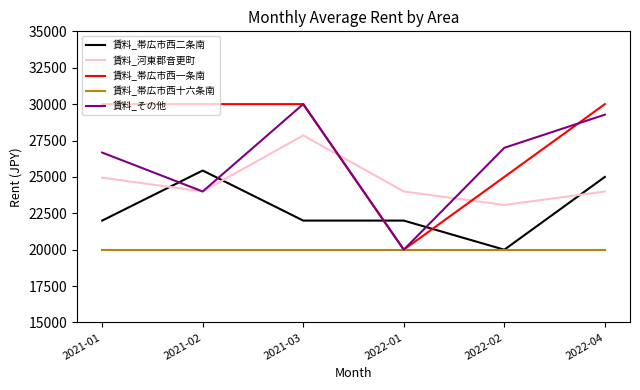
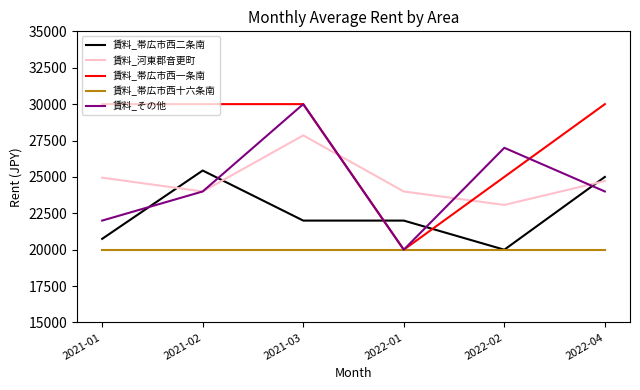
賃料_帯広市西二条南, 2021-01: 22000 -> 20700
賃料_その他, 2021-01: 26700 -> 22000
賃料_河東郡音更町, 2022-04: 24000 -> 24700
賃料_その他, 2022-04: 29300 -> 24000
